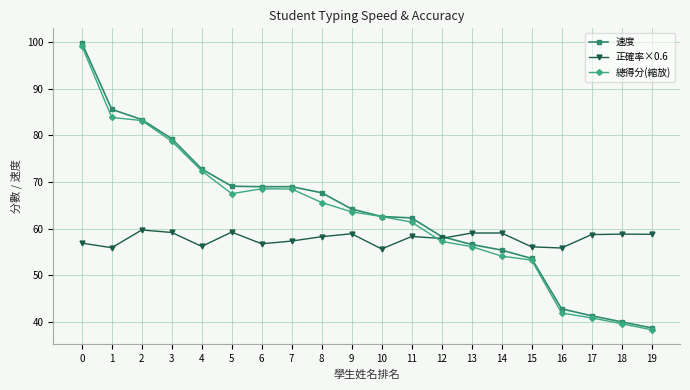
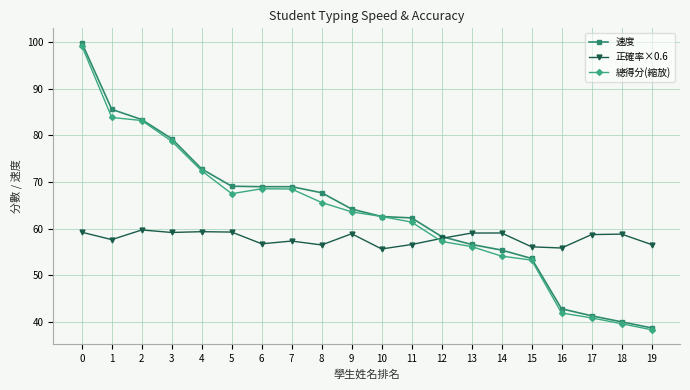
正確率×0.6, 0: 57 -> 59
正確率×0.6, 1: 56 -> 58
正確率×0.6, 4: 56 -> 59
正確率×0.6, 8: 58 -> 56
正確率×0.6, 11: 58 -> 57
正確率×0.6, 19: 59 -> 57
